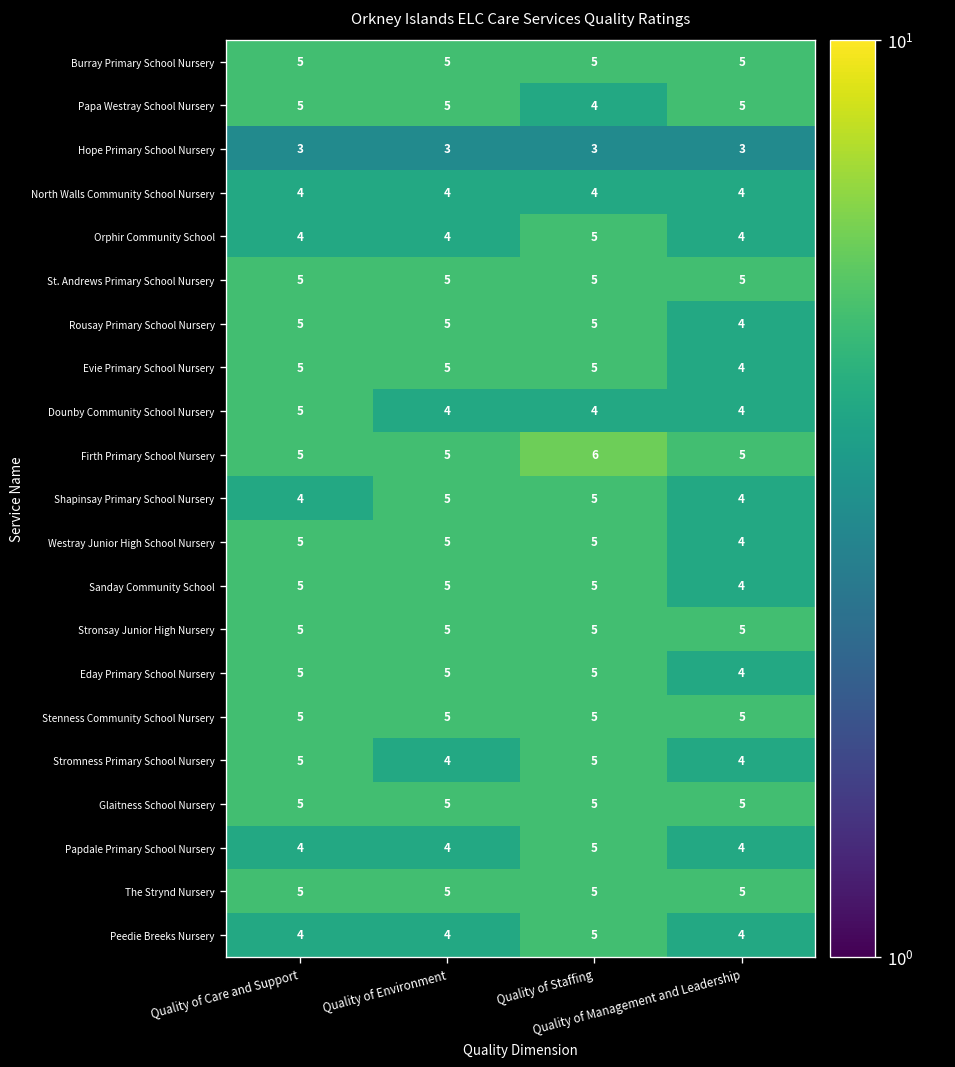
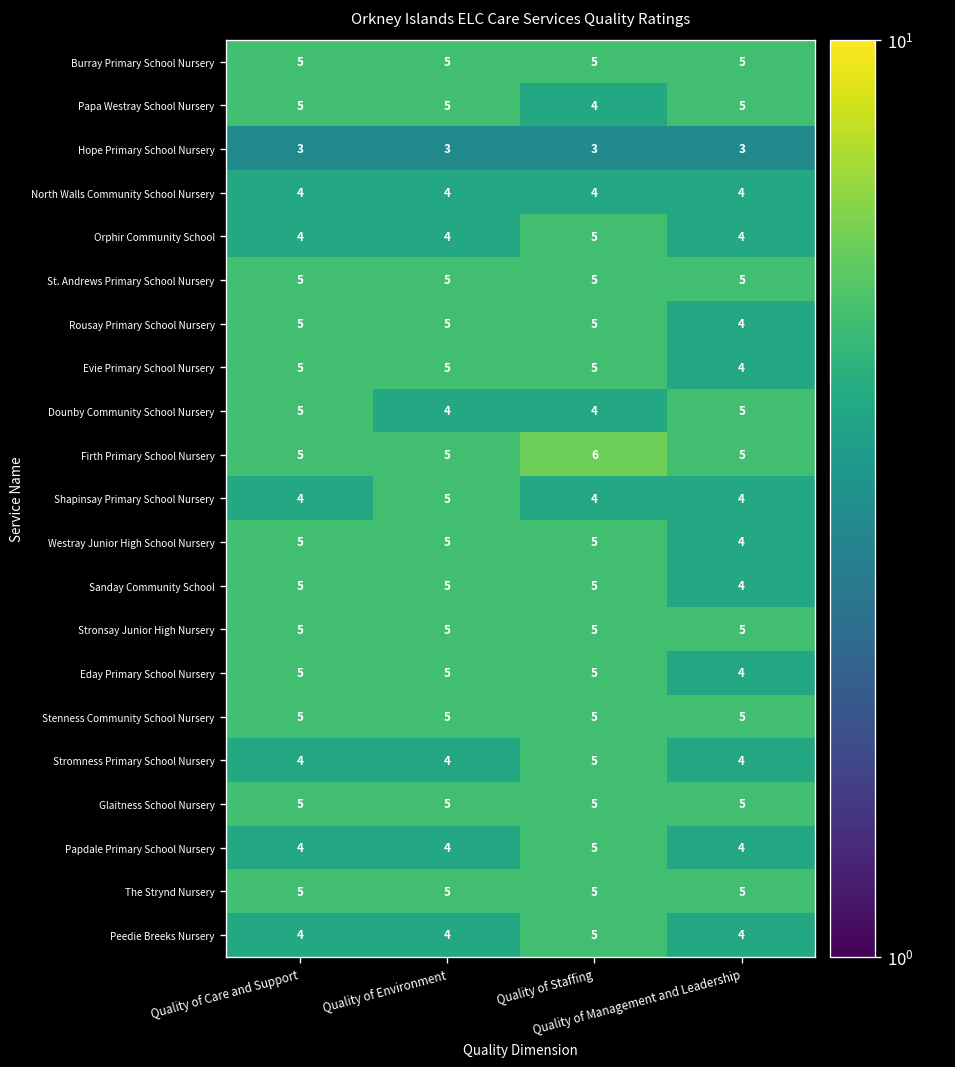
Dounby Community School Nursery, Quality of Management and Leadership: 4 -> 5
Shapinsay Primary School Nursery, Quality of Staffing: 5 -> 4
Stromness Primary School Nursery, Quality of Care and Support: 5 -> 4
